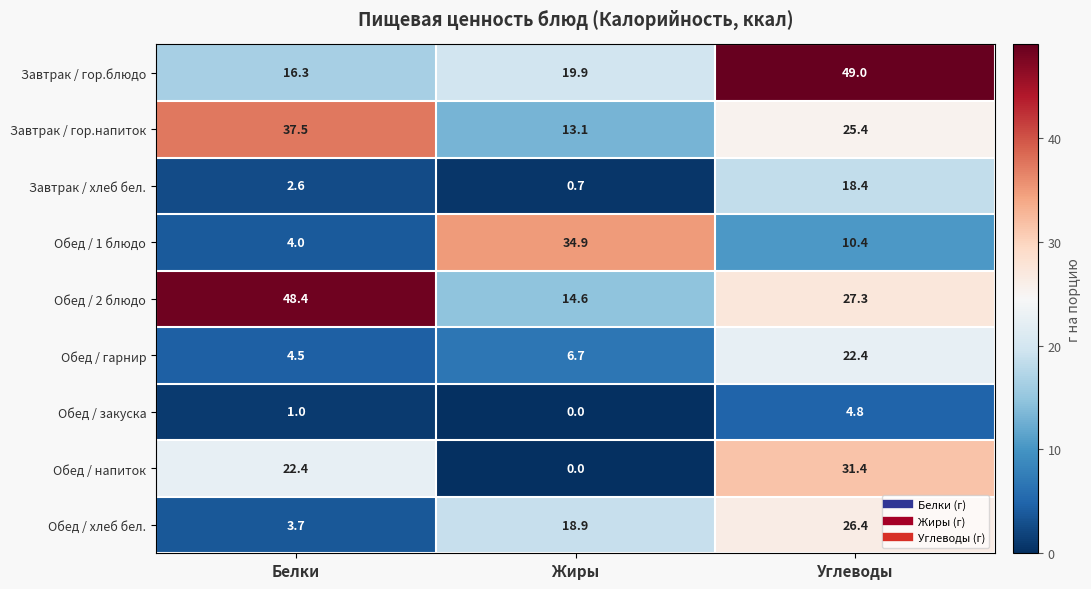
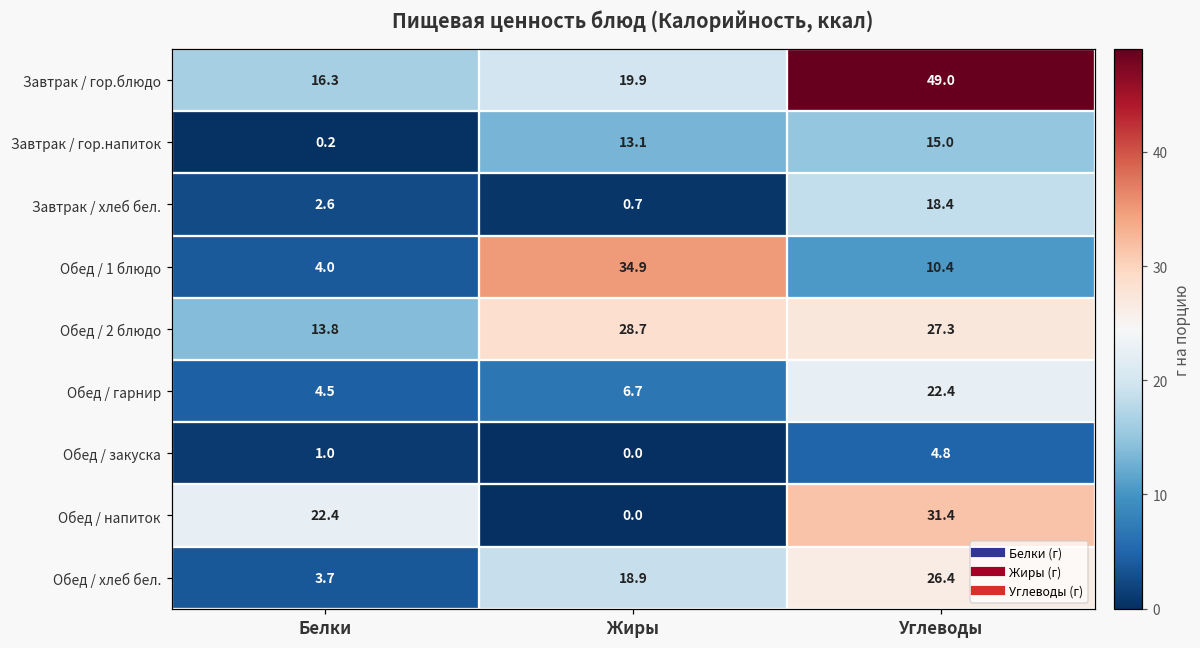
Завтрак / гор.напиток, Белки: 37.5 -> 0.2
Завтрак / гор.напиток, Углеводы: 25.4 -> 15.0
Обед / 2 блюдо, Белки: 48.4 -> 13.8
Обед / 2 блюдо, Жиры: 14.6 -> 28.7
